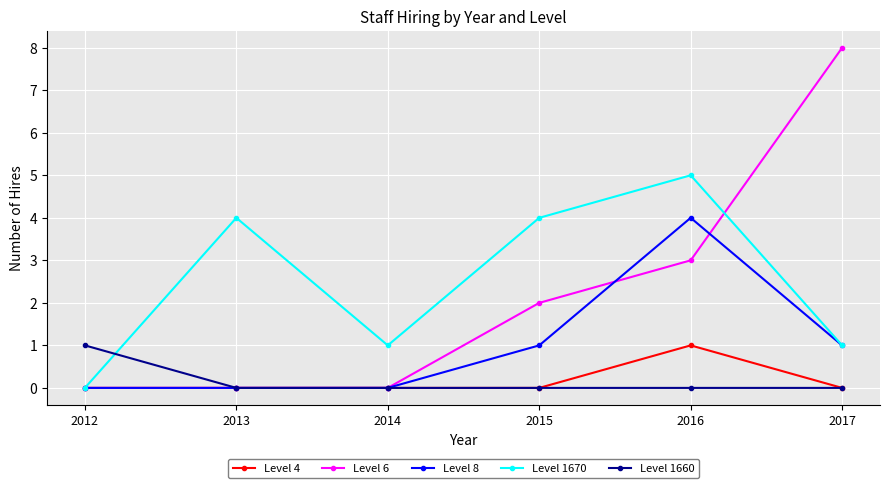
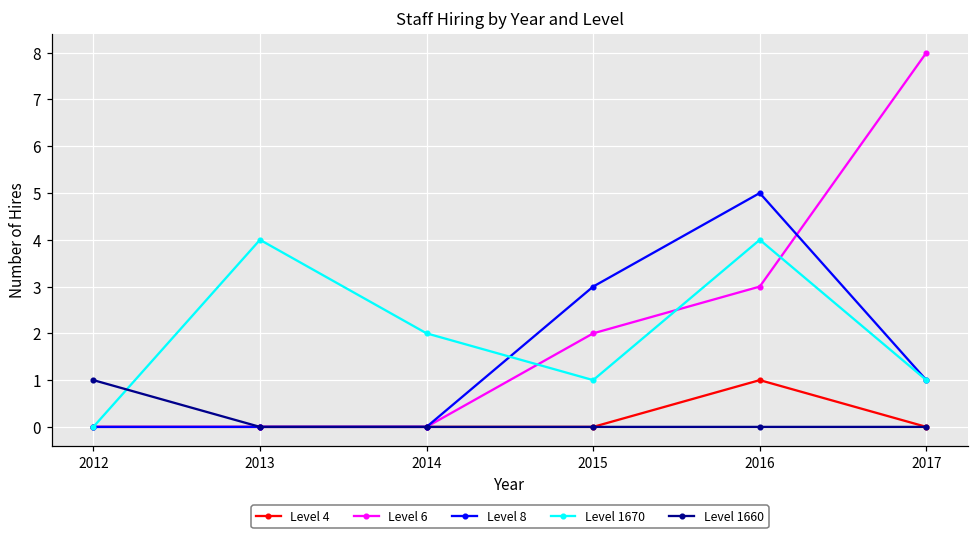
Level 1670, 2014: 1 -> 2
Level 8, 2015: 1 -> 3
Level 1670, 2015: 4 -> 1
Level 8, 2016: 4 -> 5
Level 1670, 2016: 5 -> 4
